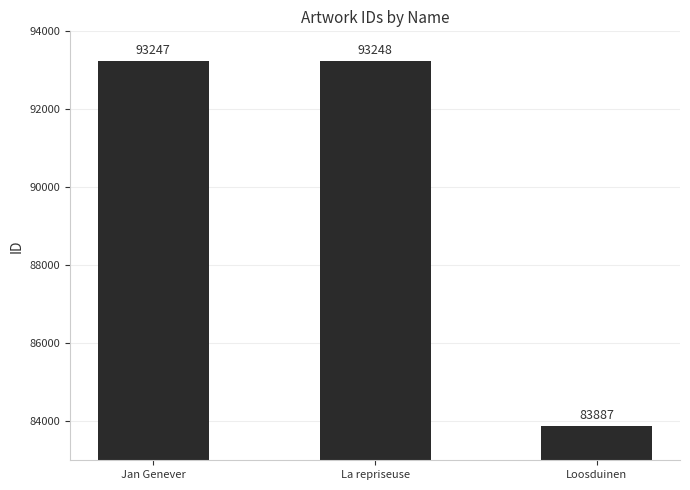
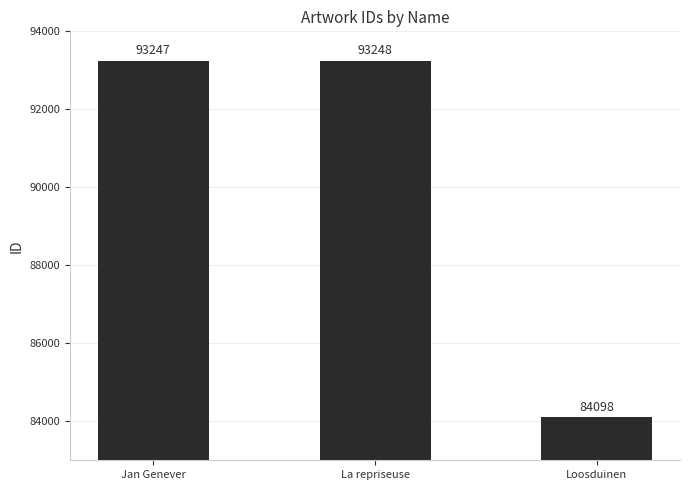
Loosduinen: 83887 -> 84098
